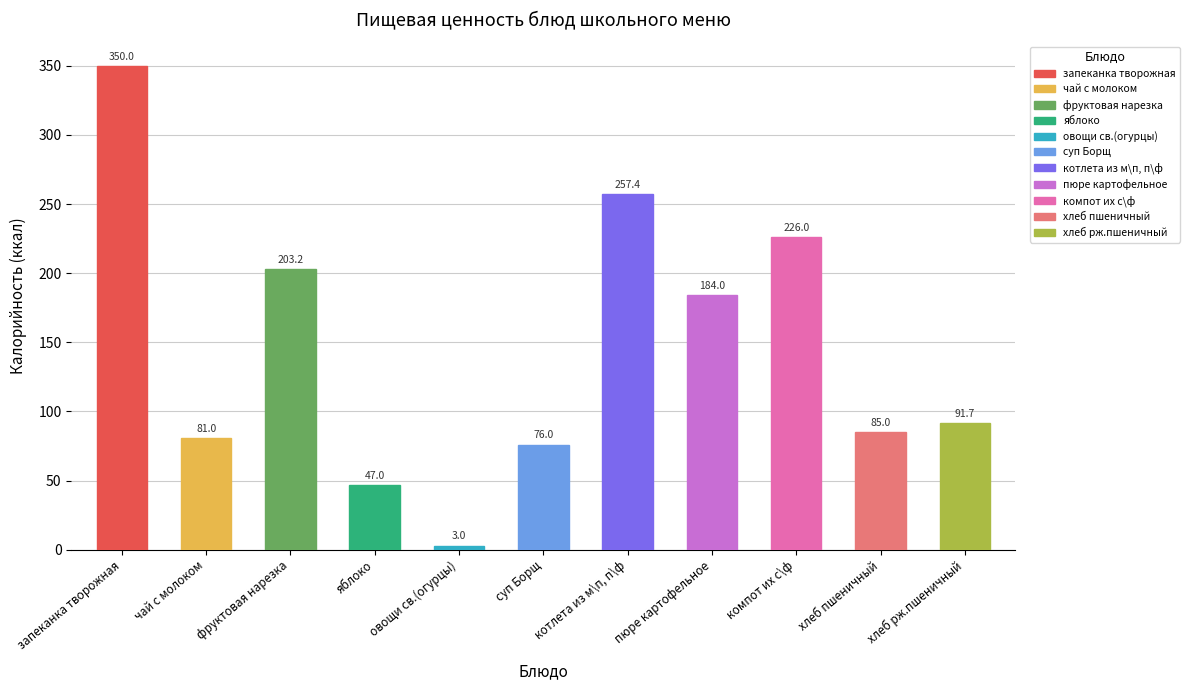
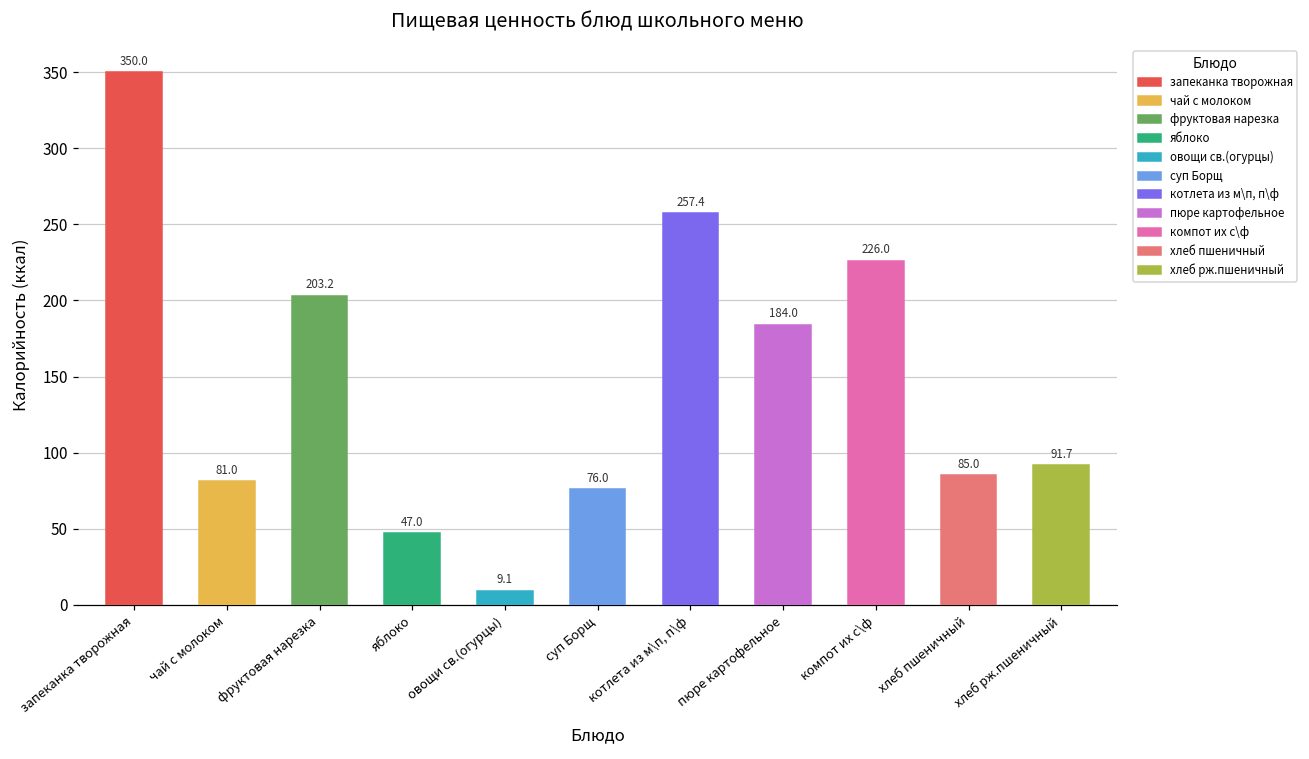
овощи св.(огурцы): 3.0 -> 9.1
